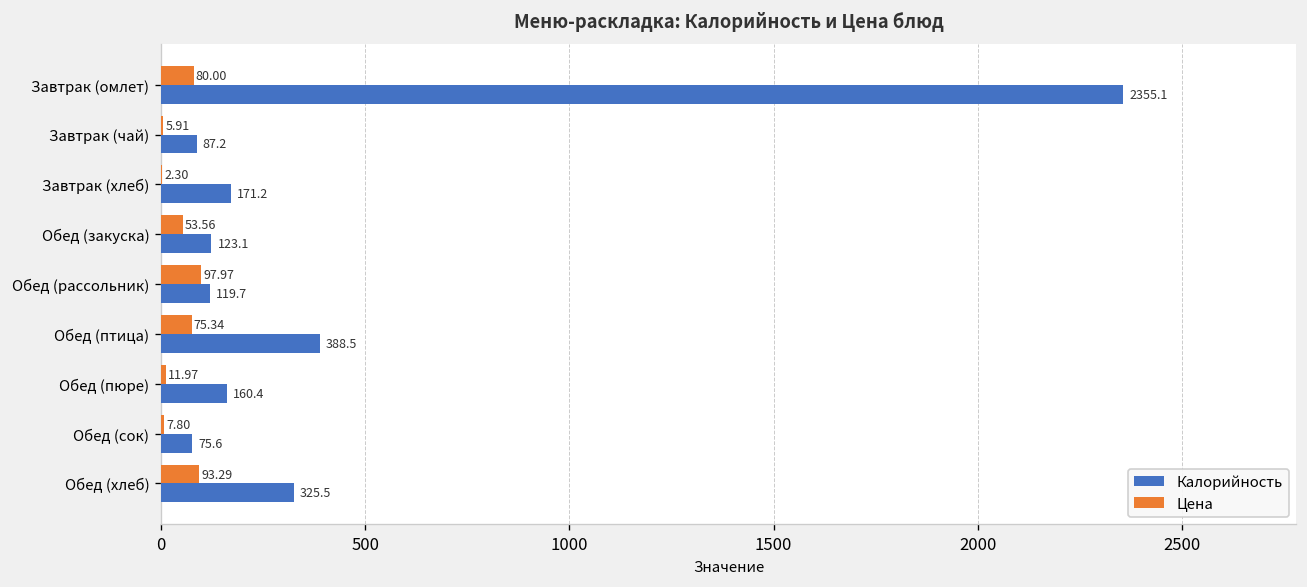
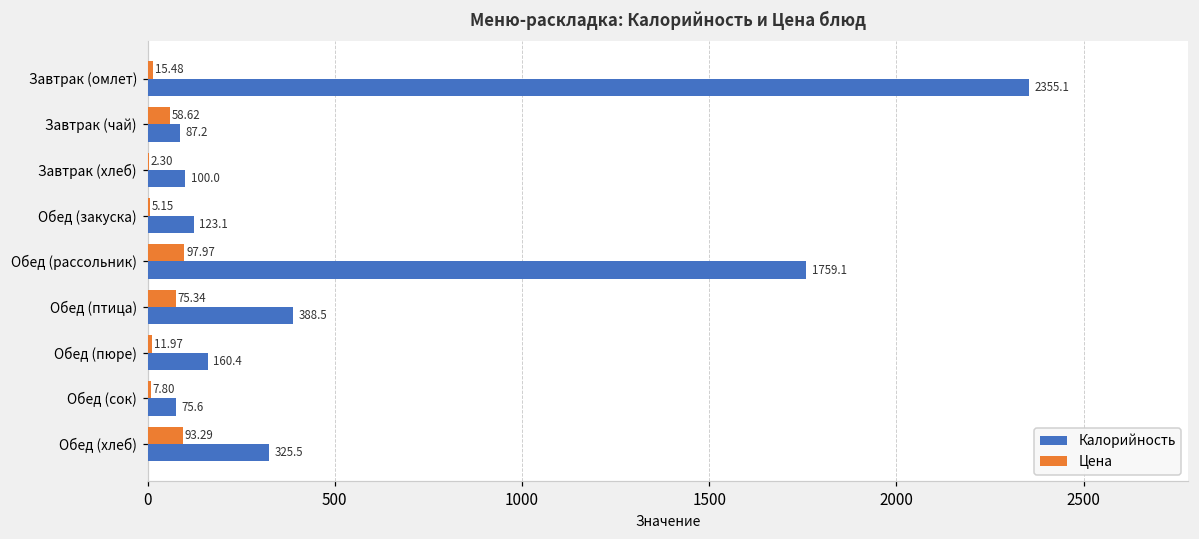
Цена, Завтрак (омлет): 80.00 -> 15.48
Цена, Завтрак (чай): 5.91 -> 58.62
Калорийность, Завтрак (хлеб): 171.2 -> 100.0
Цена, Обед (закуска): 53.56 -> 5.15
Калорийность, Обед (рассольник): 119.7 -> 1759.1
